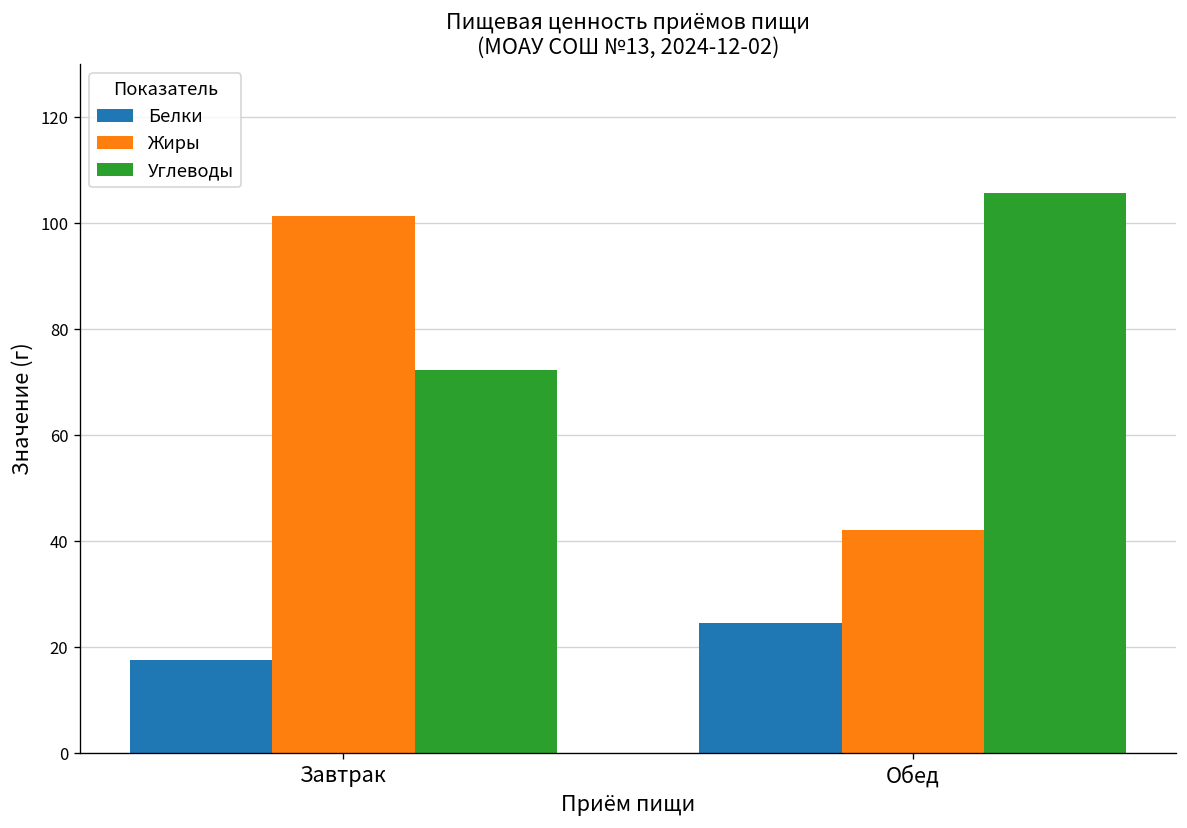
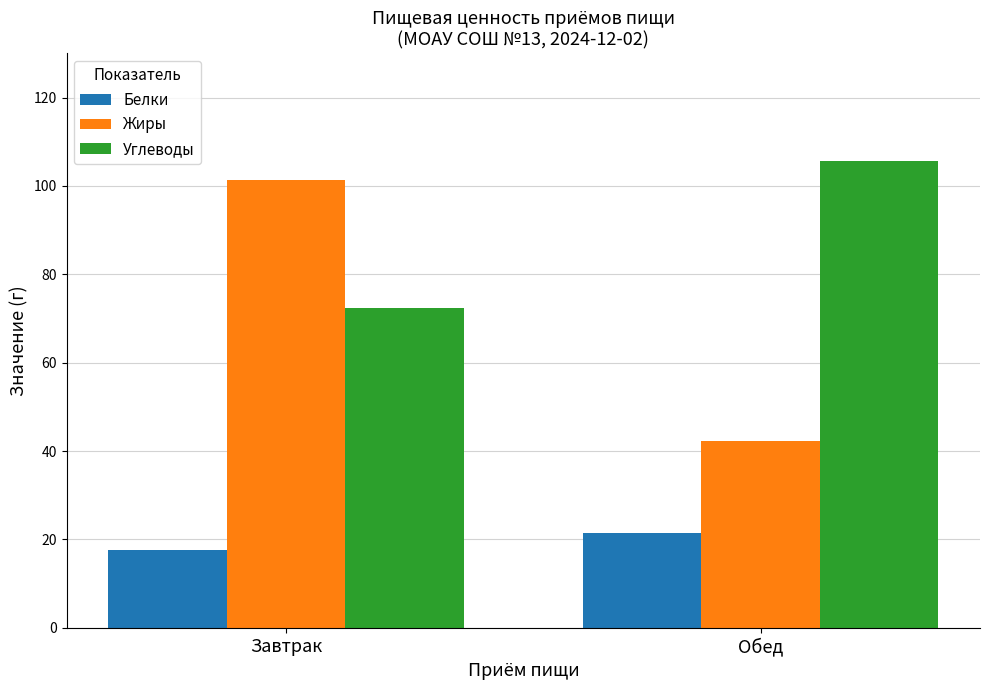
Белки, Обед: 25 -> 21
